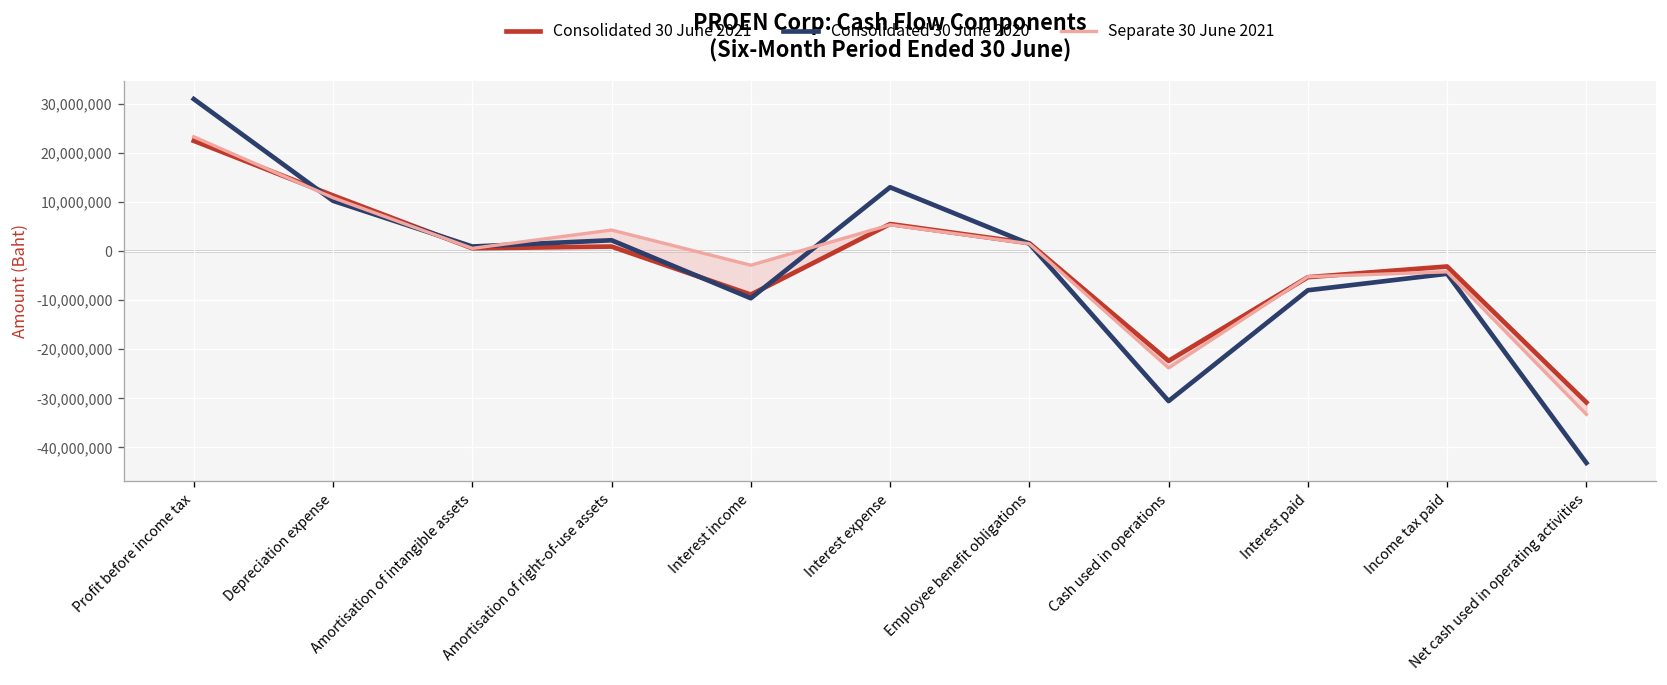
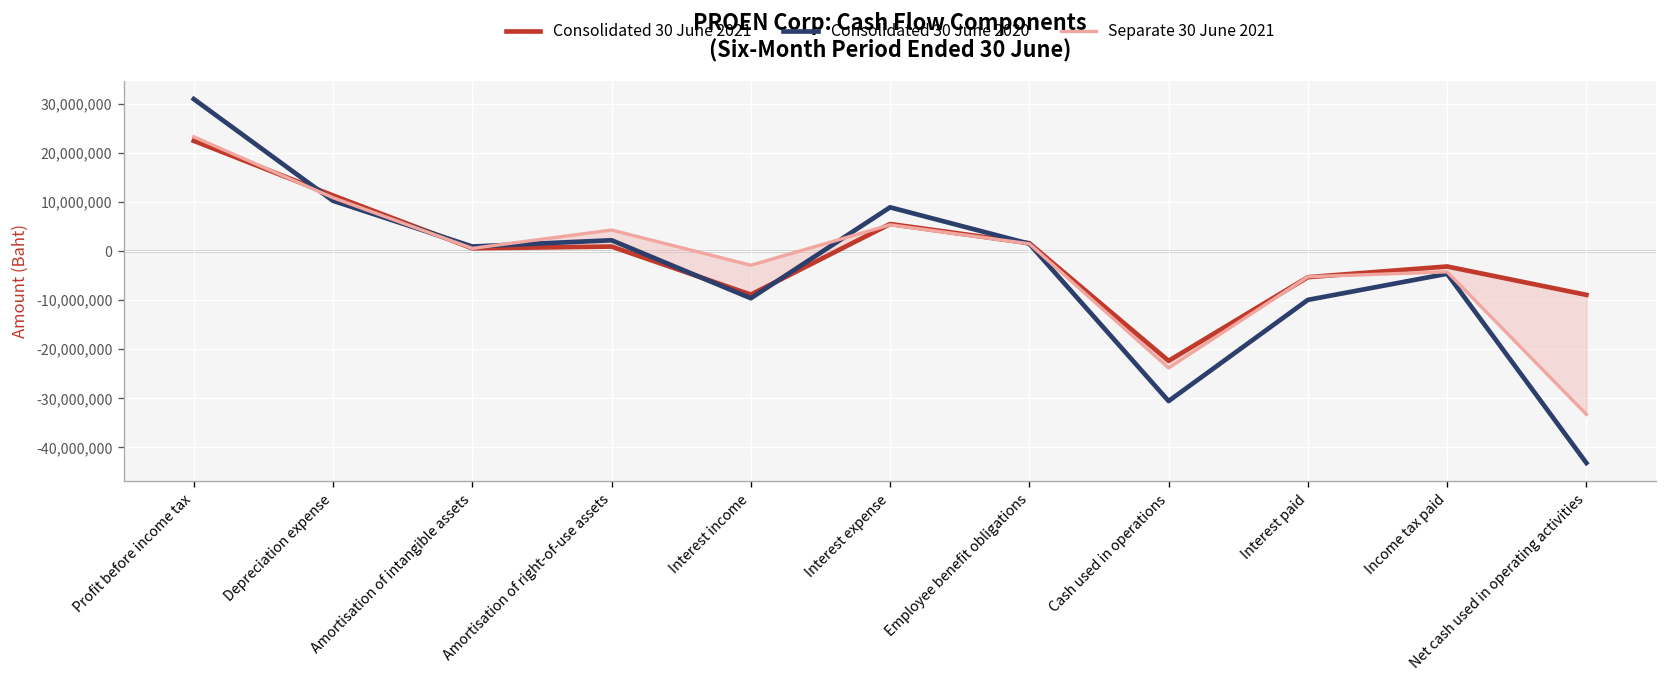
Consolidated 30 June 2020, Interest expense: 13,000,000 -> 9,000,000
Consolidated 30 June 2020, Interest paid: -8,000,000 -> -10,000,000
Consolidated 30 June 2021, Net cash used in operating activities: -31,000,000 -> -9,000,000
